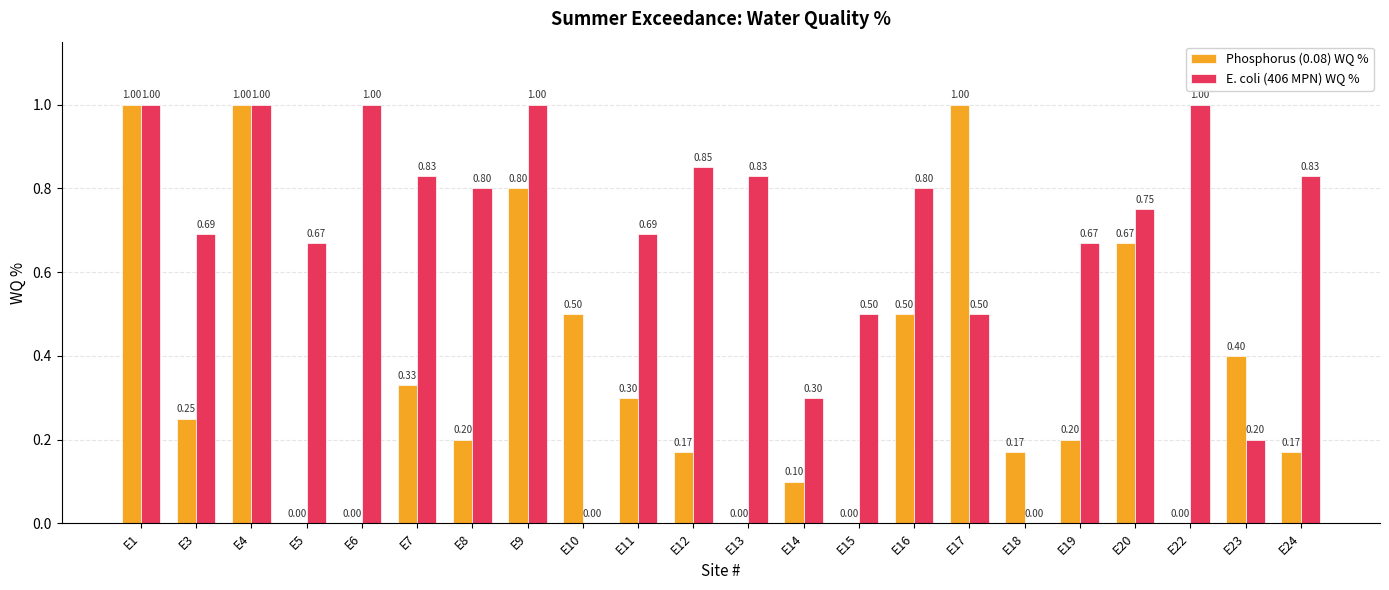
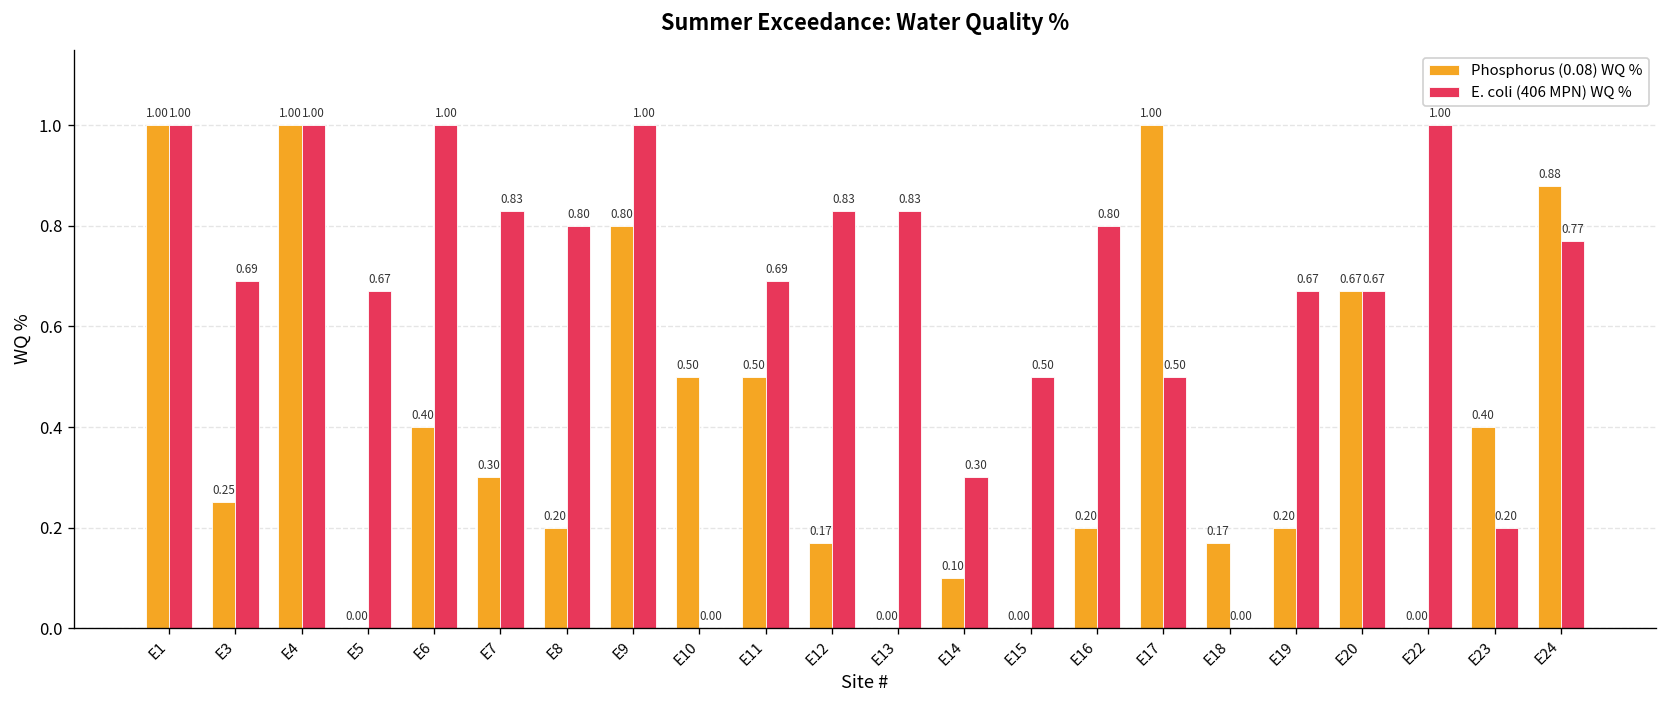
Phosphorus (0.08) WQ %, E6: 0.00 -> 0.40
Phosphorus (0.08) WQ %, E7: 0.33 -> 0.30
Phosphorus (0.08) WQ %, E11: 0.30 -> 0.50
E. coli (406 MPN) WQ %, E12: 0.85 -> 0.83
Phosphorus (0.08) WQ %, E16: 0.50 -> 0.20
E. coli (406 MPN) WQ %, E20: 0.75 -> 0.67
Phosphorus (0.08) WQ %, E24: 0.17 -> 0.88
E. coli (406 MPN) WQ %, E24: 0.83 -> 0.77
